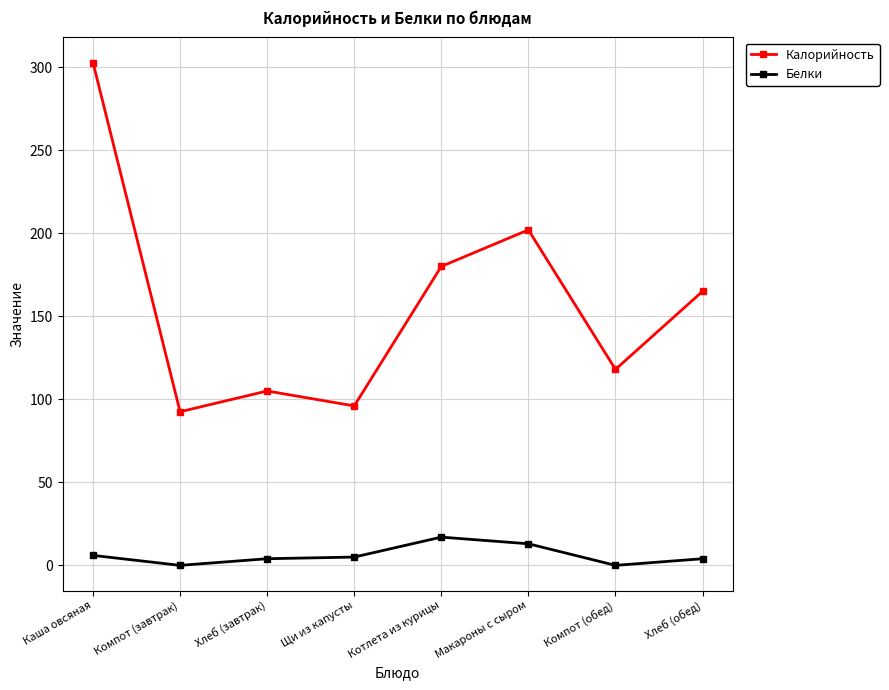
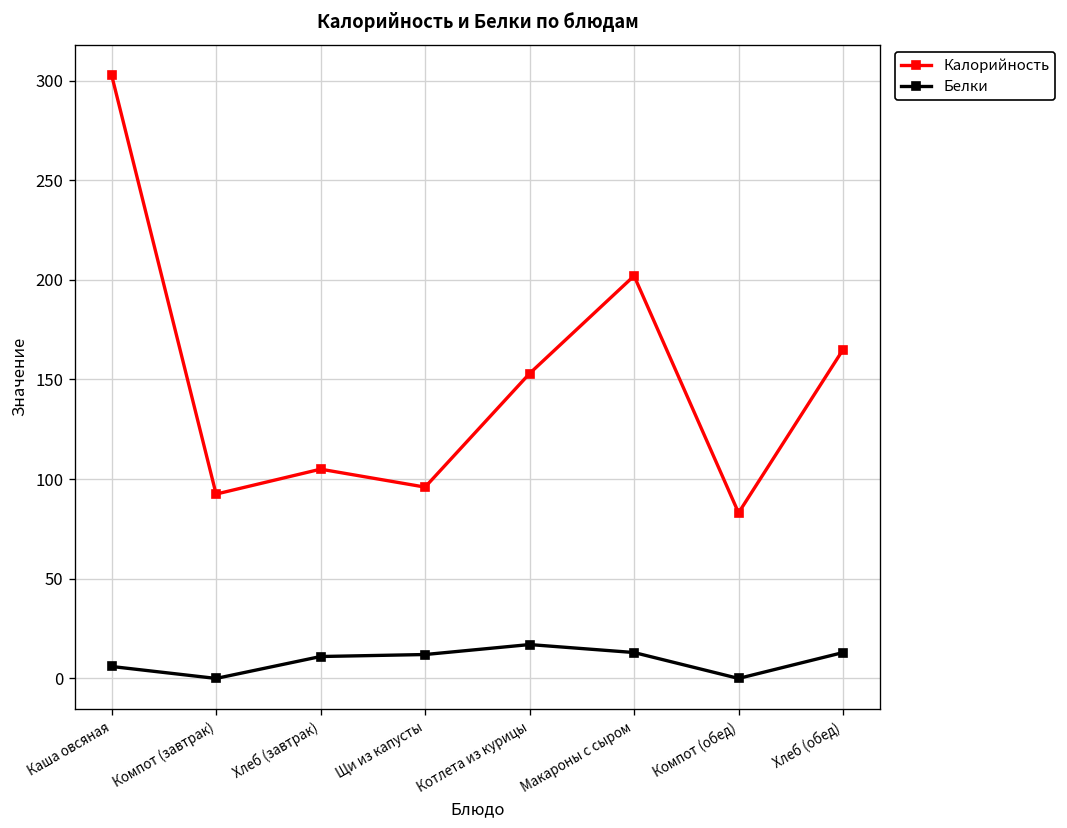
Белки, Хлеб (завтрак): 4 -> 11
Белки, Щи из капусты: 5 -> 12
Калорийность, Котлета из курицы: 180 -> 153
Калорийность, Компот (обед): 118 -> 83
Белки, Хлеб (обед): 4 -> 13
